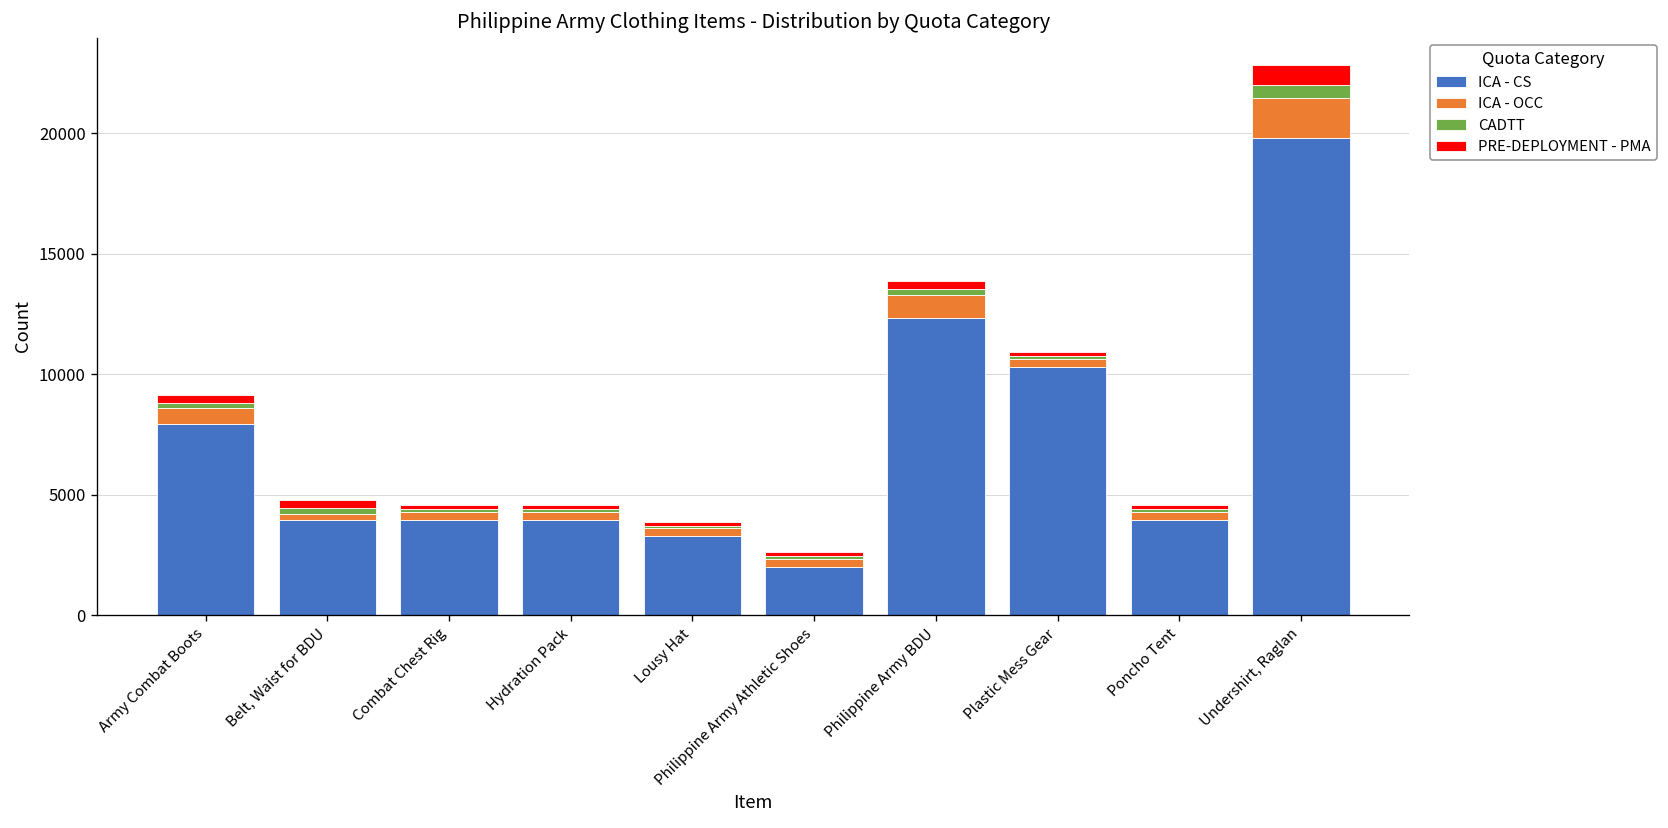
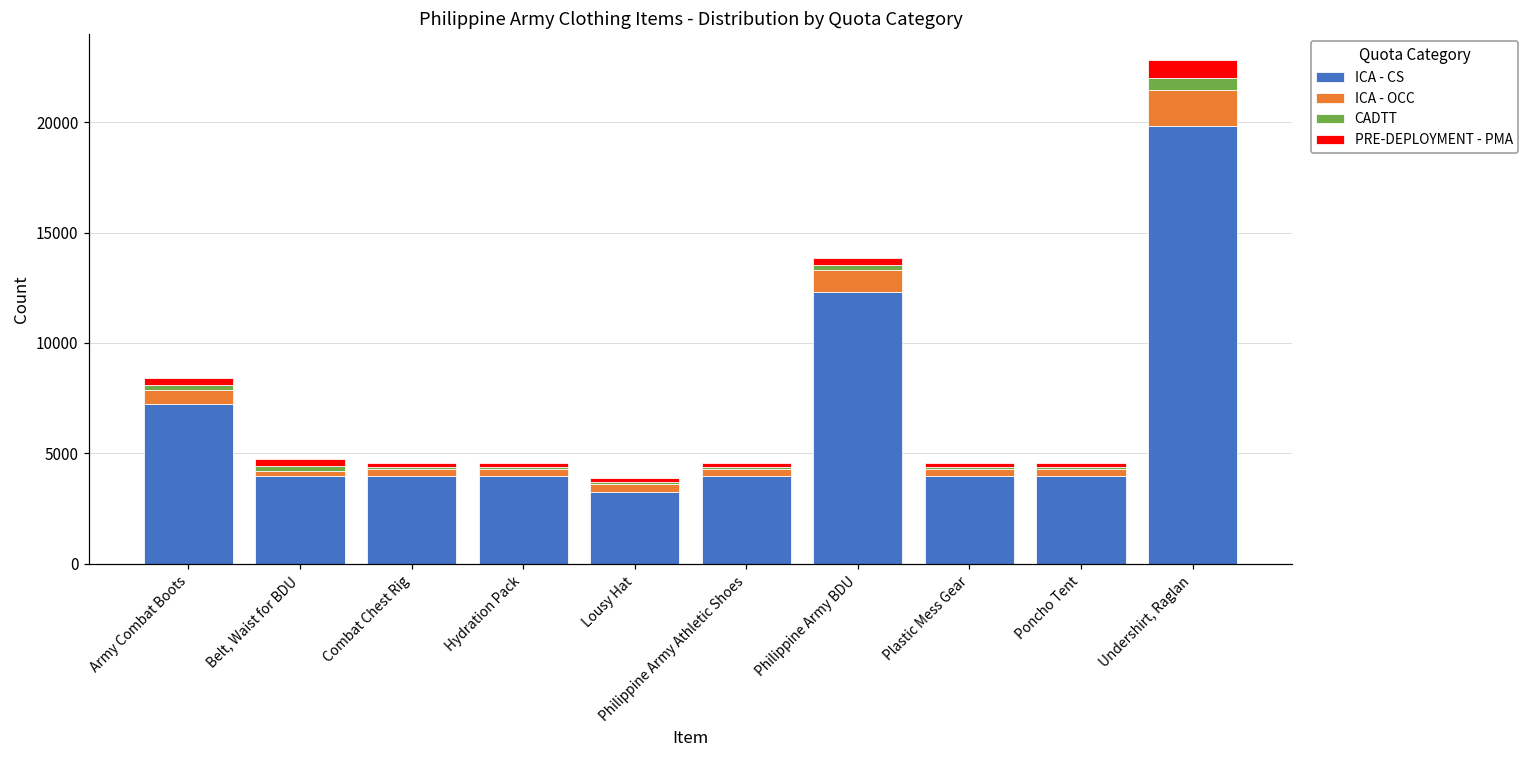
ICA - CS, Army Combat Boots: 7900 -> 7200
ICA - CS, Philippine Army Athletic Shoes: 2000 -> 4000
ICA - CS, Plastic Mess Gear: 10300 -> 4000
